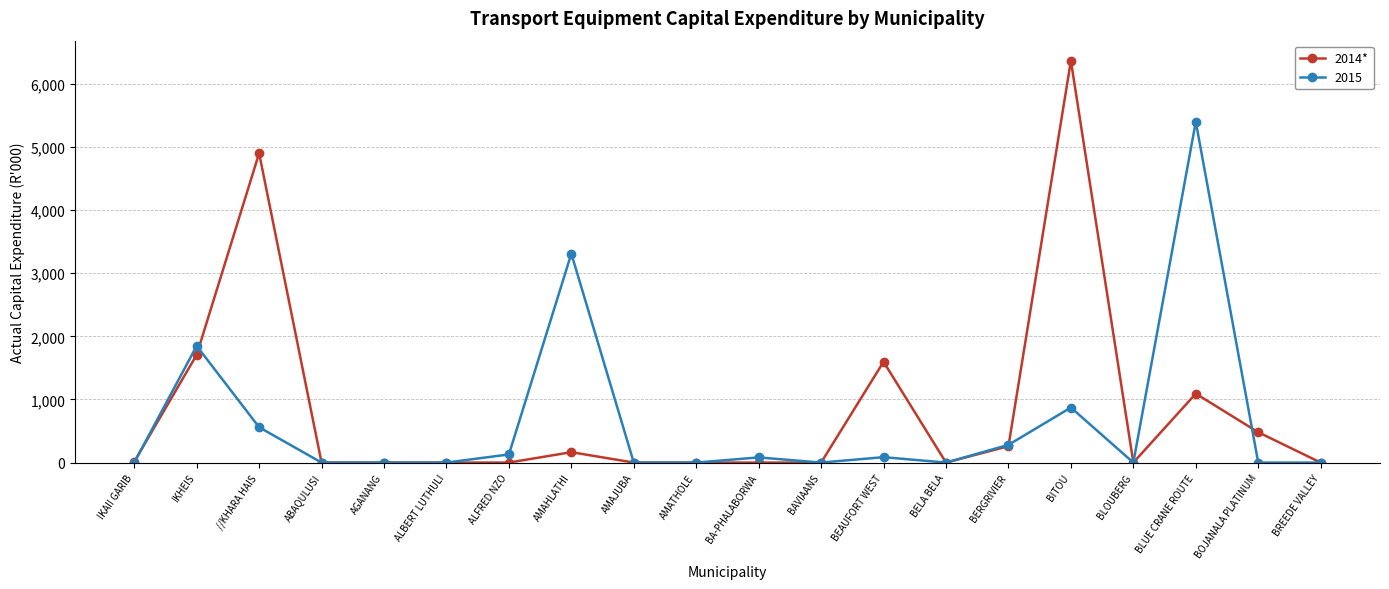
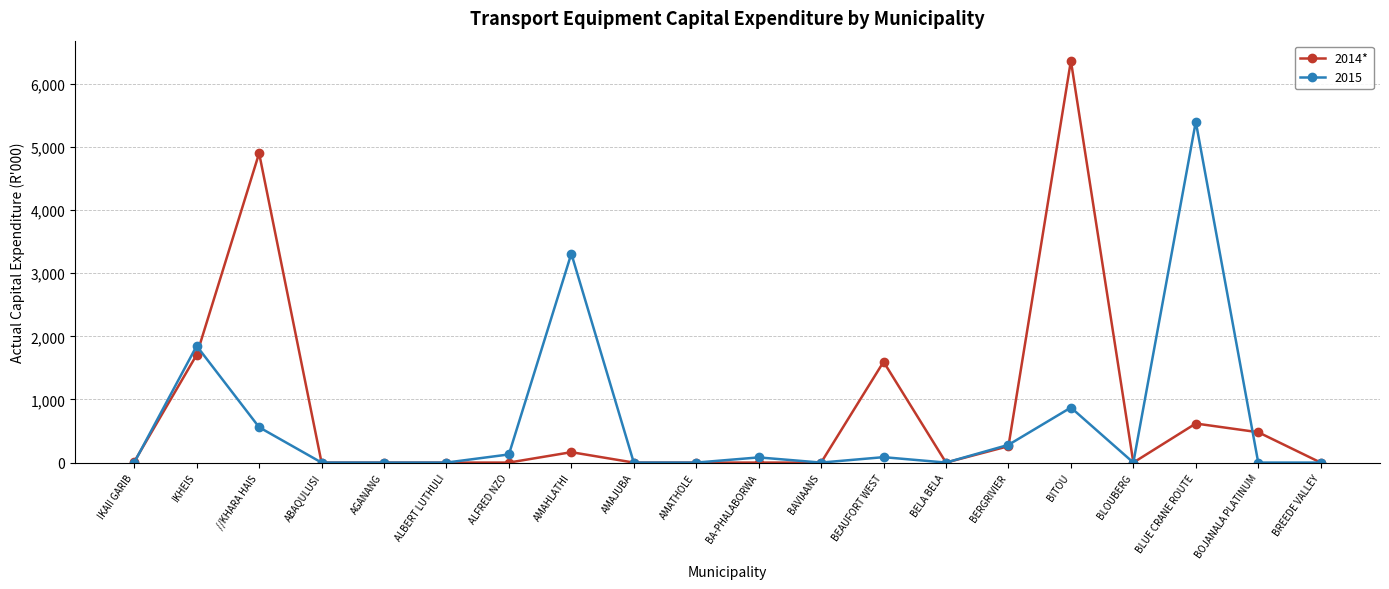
2014*, BLUE CRANE ROUTE: 1,100 -> 600
